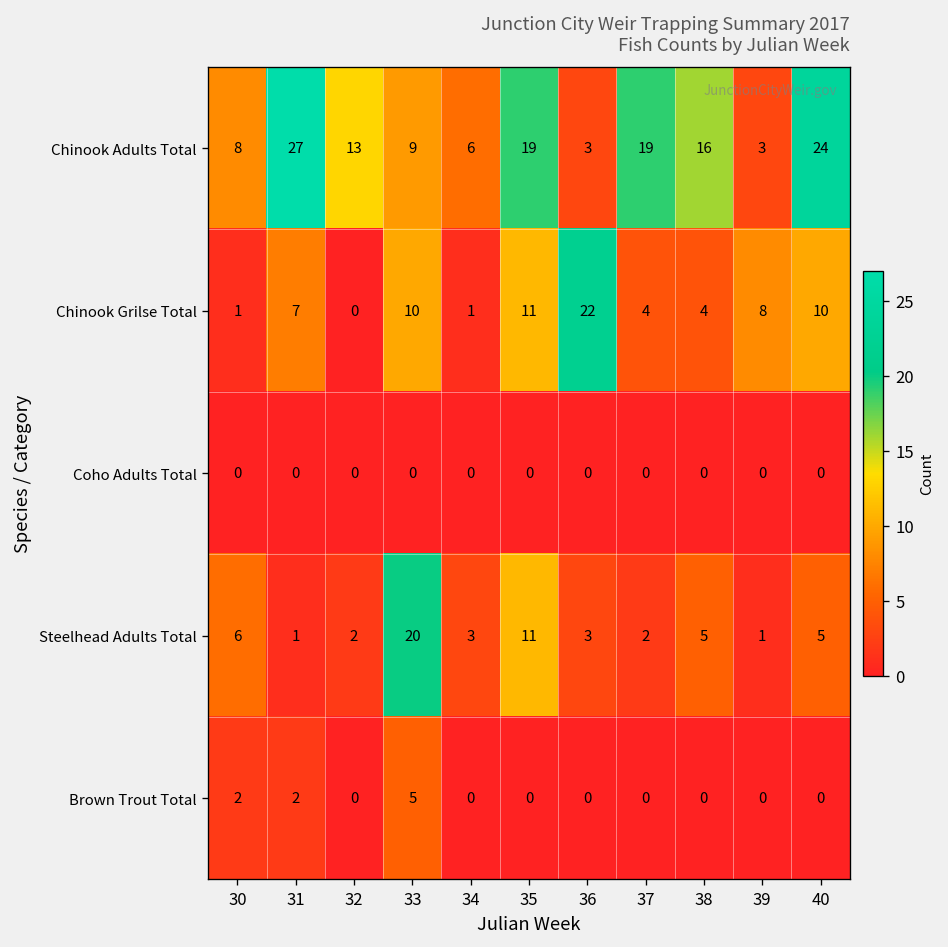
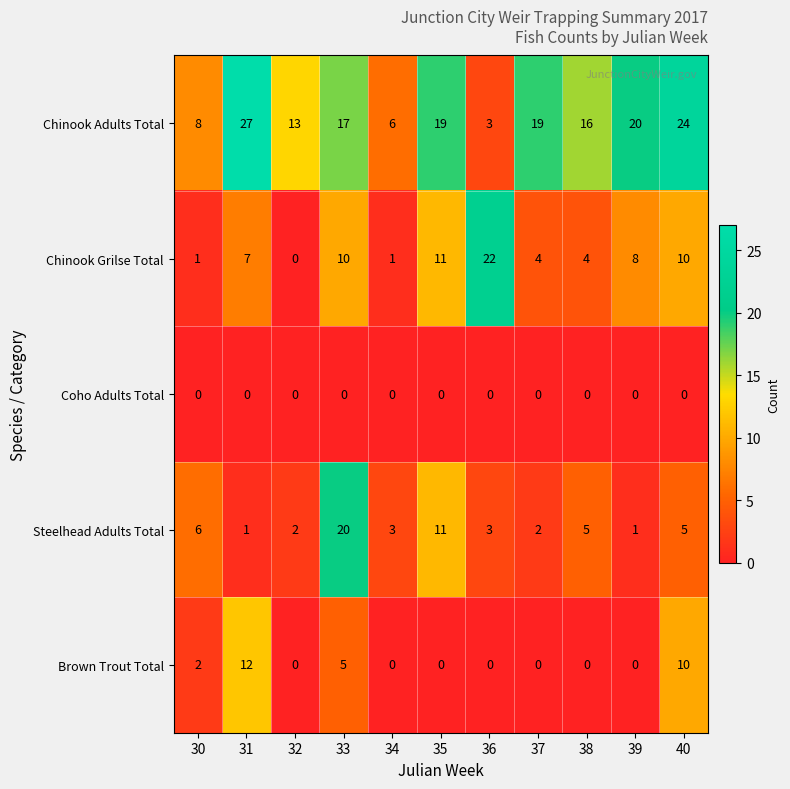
Chinook Adults Total, 33: 9 -> 17
Chinook Adults Total, 39: 3 -> 20
Brown Trout Total, 31: 2 -> 12
Brown Trout Total, 40: 0 -> 10
